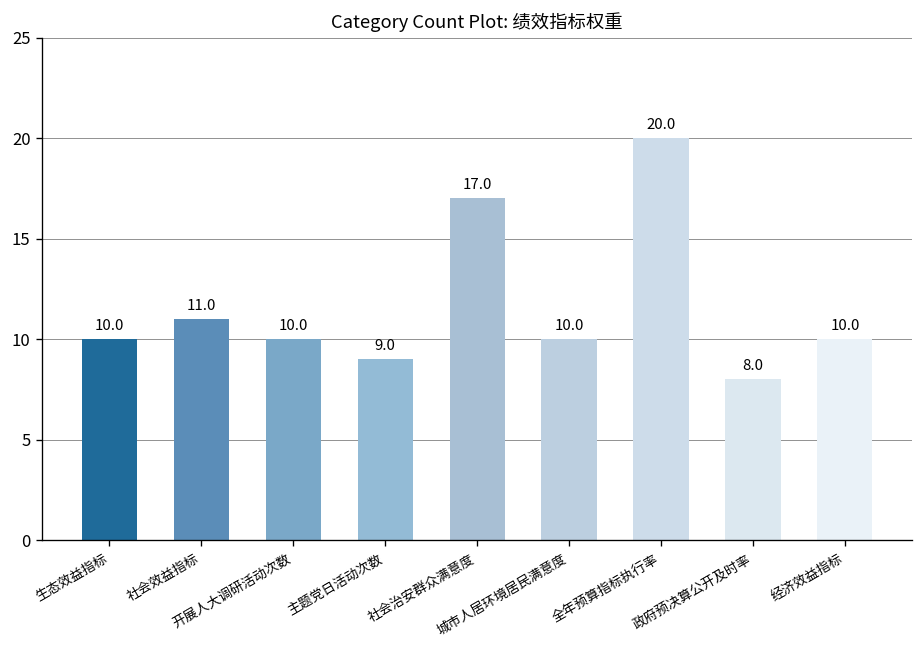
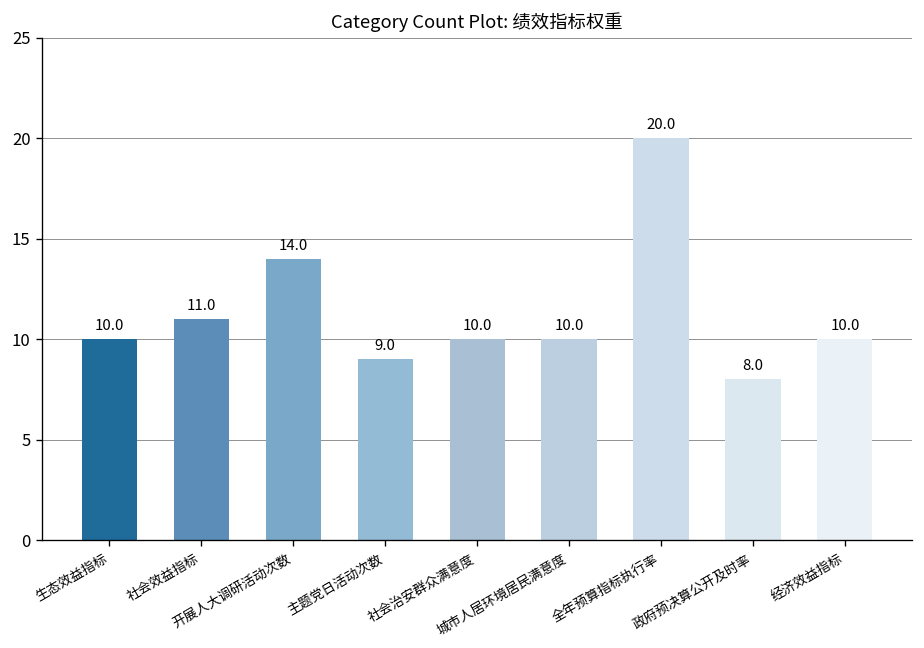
开展人大调研活动次数: 10.0 -> 14.0
社会治安群众满意度: 17.0 -> 10.0
